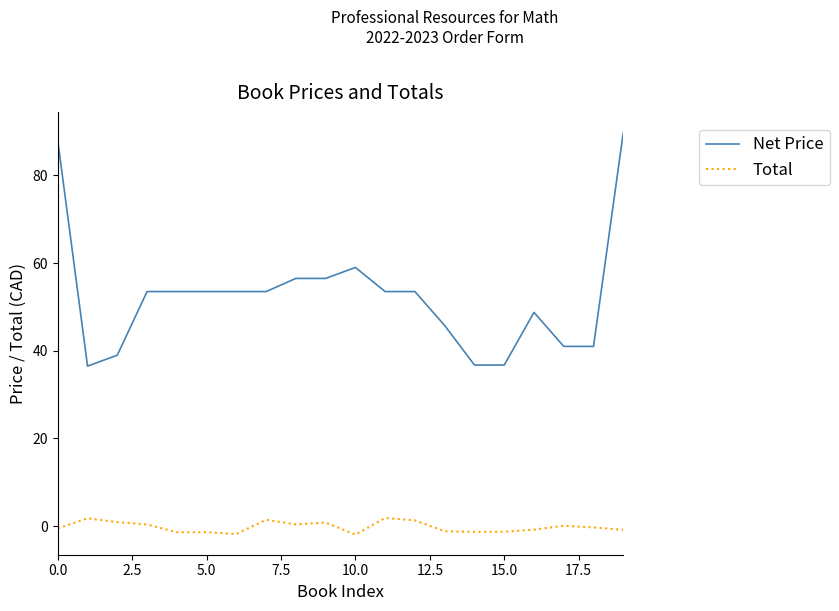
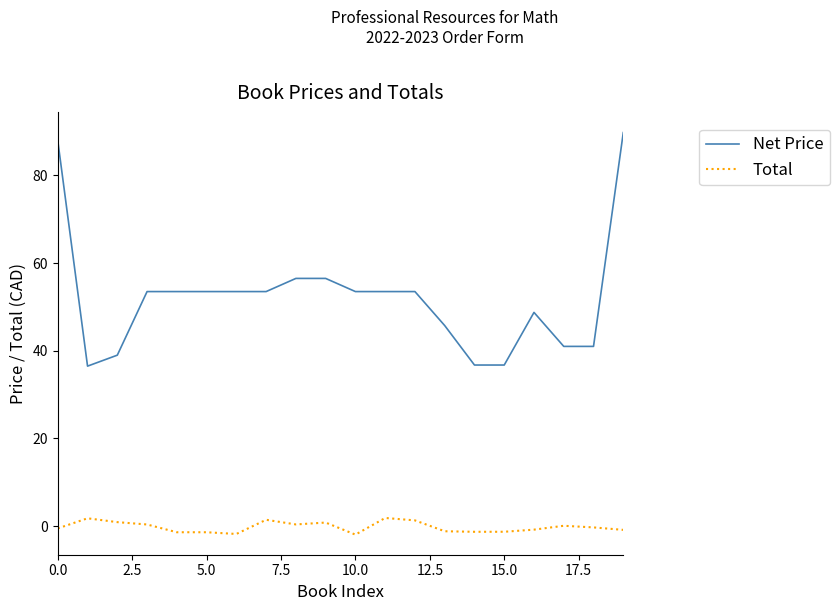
Net Price, 10.0: 59 -> 54
